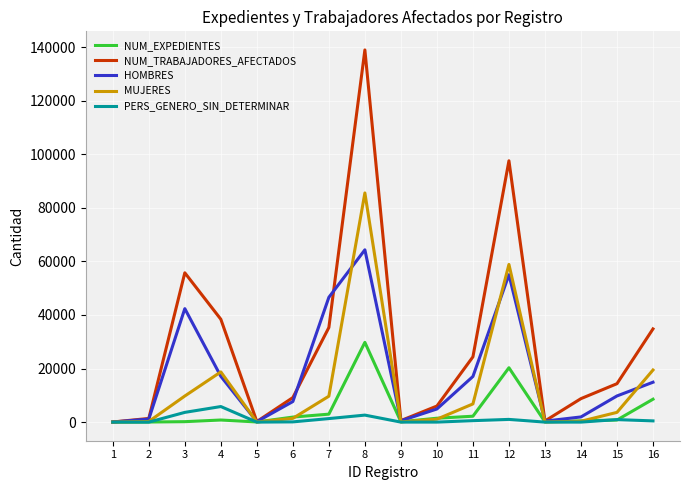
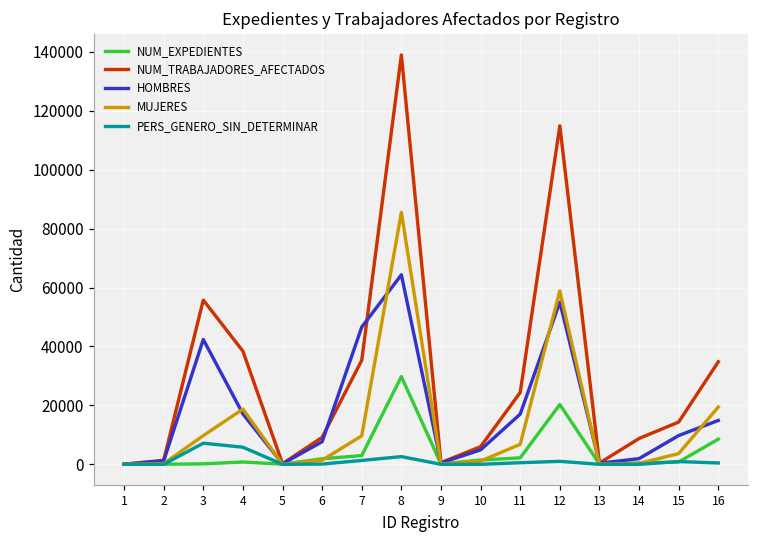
PERS_GENERO_SIN_DETERMINAR, 3: 4000 -> 7000
NUM_TRABAJADORES_AFECTADOS, 12: 98000 -> 115000
